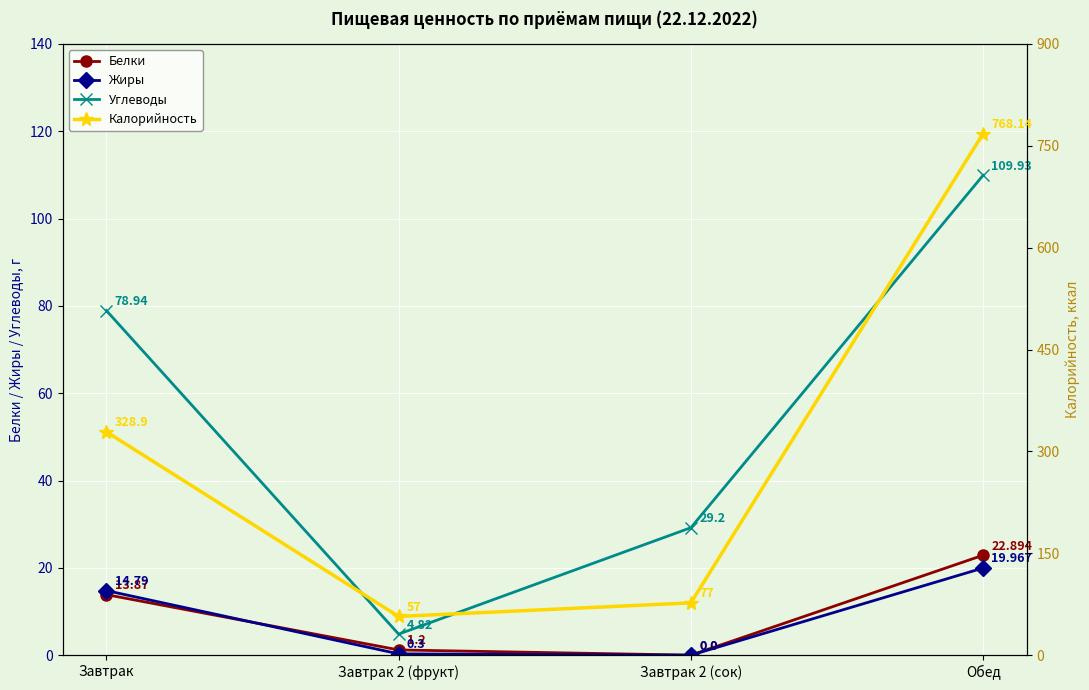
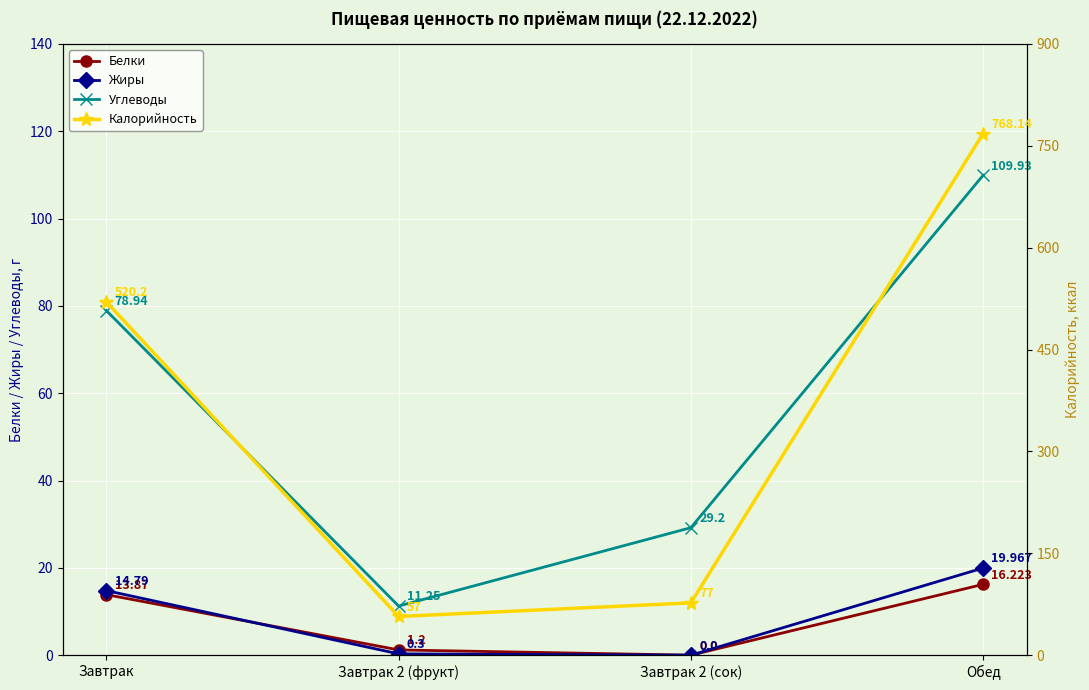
Углеводы, Завтрак 2 (фрукт): 4.82 -> 11.25
Белки, Обед: 22.894 -> 16.223
Калорийность, Завтрак: 328.9 -> 520.2
